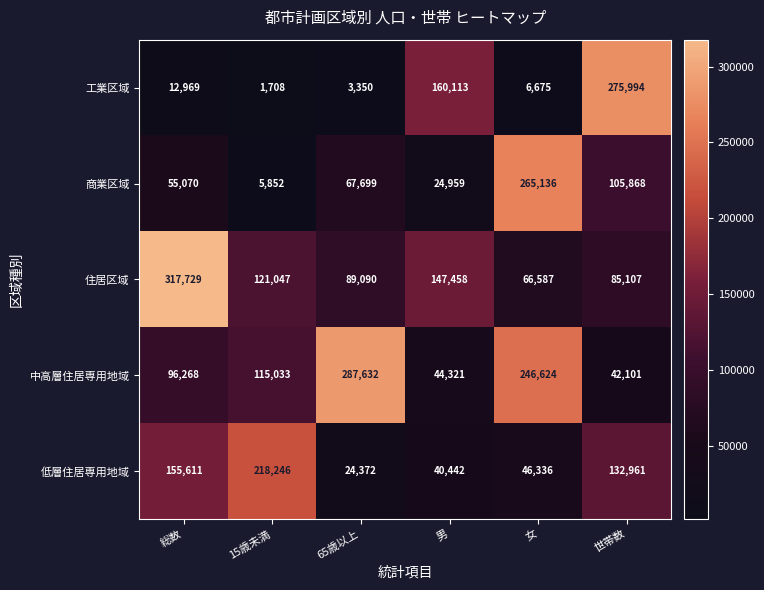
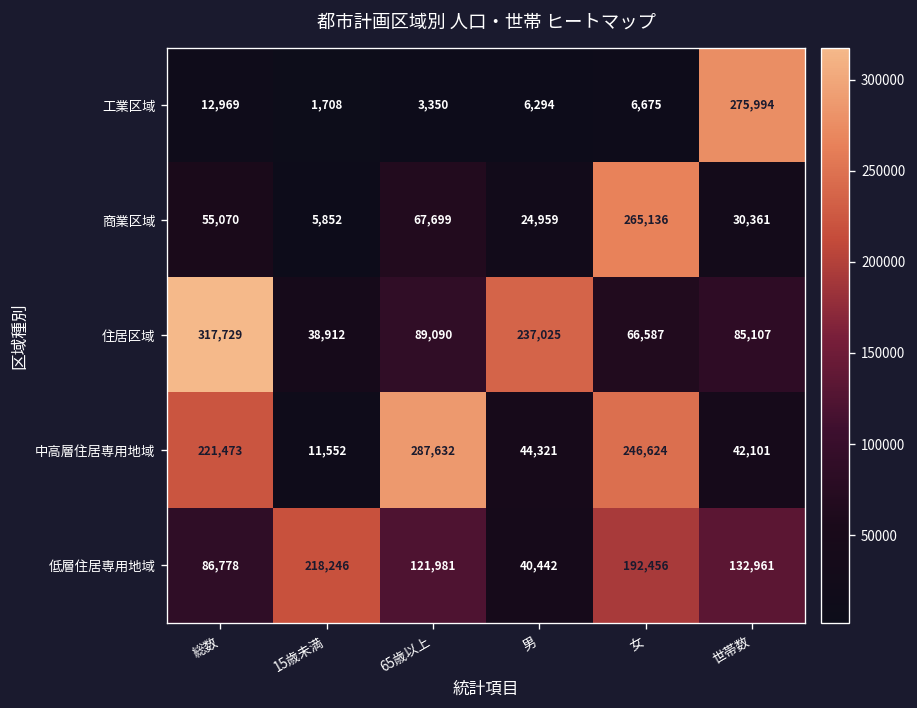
工業区域, 男: 160,113 -> 6,294
商業区域, 世帯数: 105,868 -> 30,361
住居区域, 15歳未満: 121,047 -> 38,912
住居区域, 男: 147,458 -> 237,025
中高層住居専用地域, 総数: 96,268 -> 221,473
中高層住居専用地域, 15歳未満: 115,033 -> 11,552
低層住居専用地域, 総数: 155,611 -> 86,778
低層住居専用地域, 65歳以上: 24,372 -> 121,981
低層住居専用地域, 女: 46,336 -> 192,456
